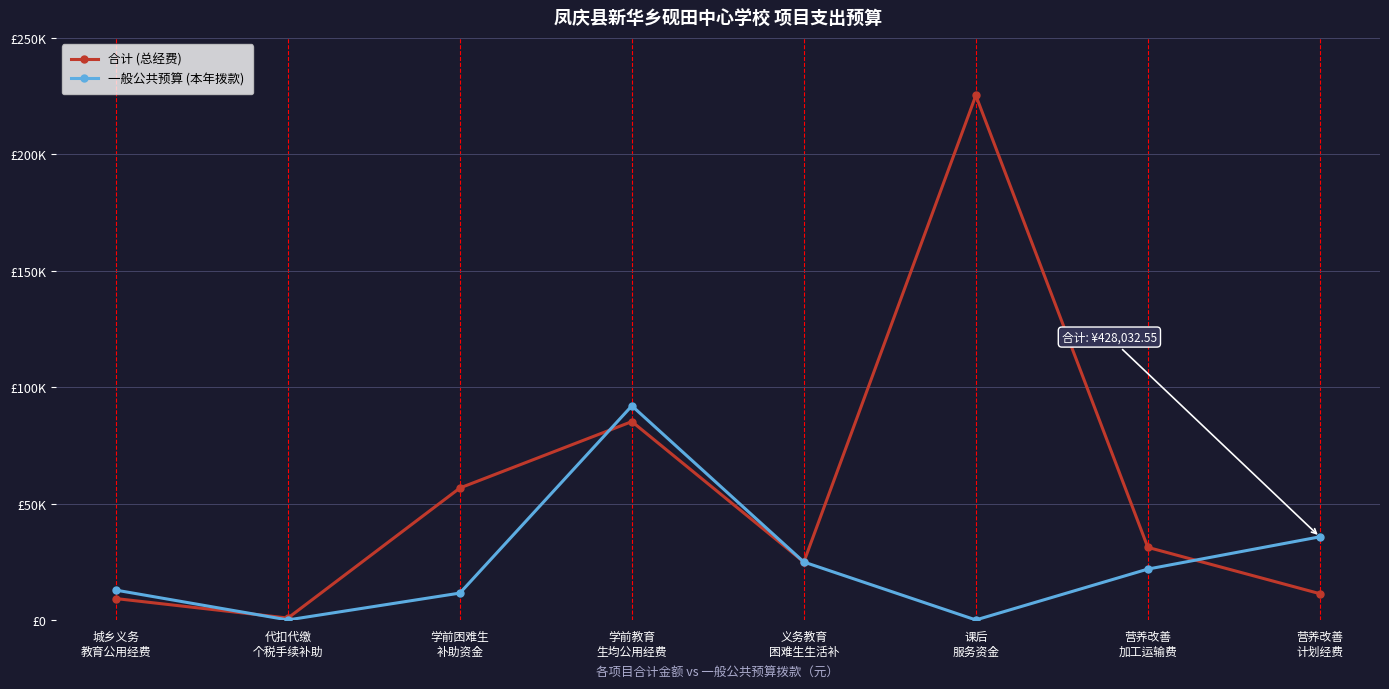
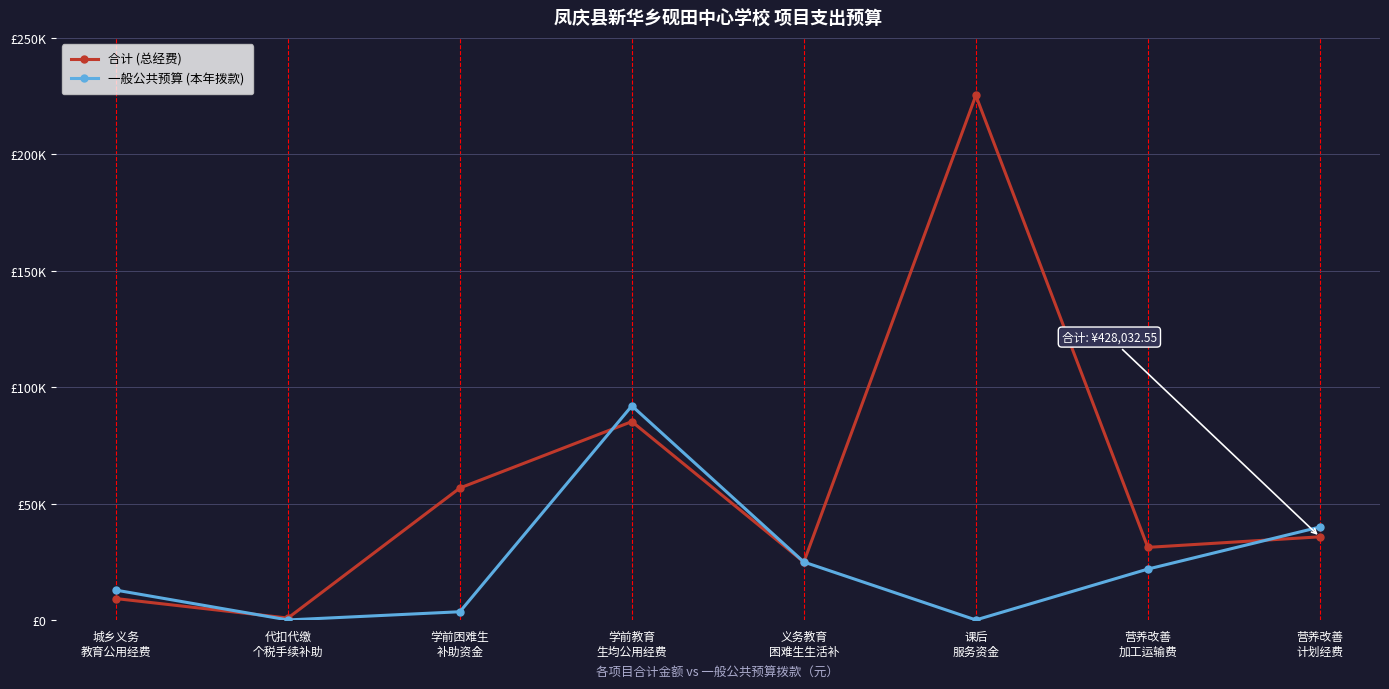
一般公共预算 (本年拨款), 学前困难生 补助资金: £12000 -> £4000
合计 (总经费), 营养改善 计划经费: £11000 -> £36000
一般公共预算 (本年拨款), 营养改善 计划经费: £36000 -> £40000
